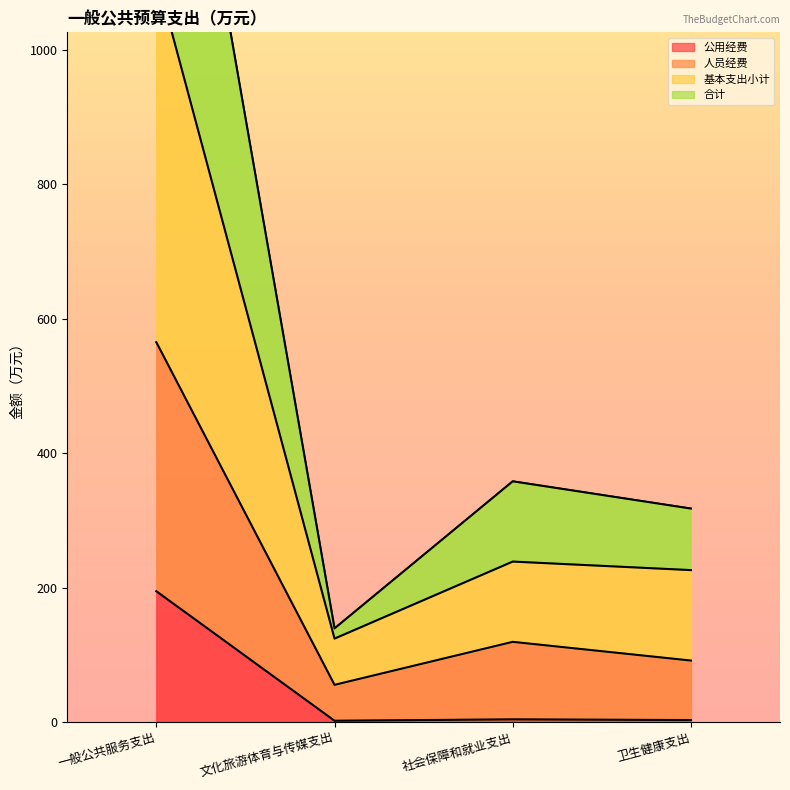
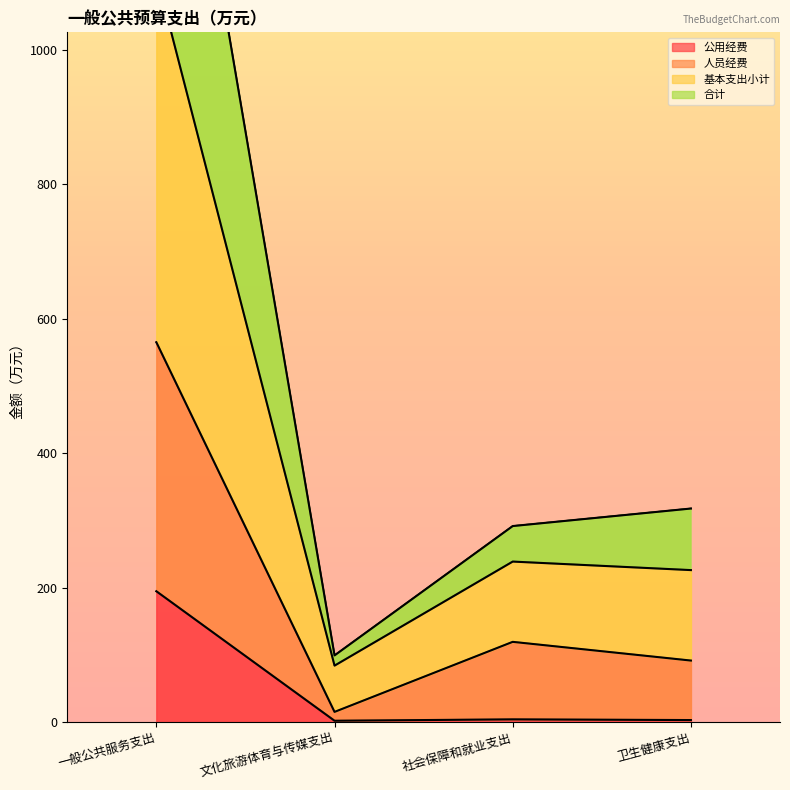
人员经费, 文化旅游体育与传媒支出: 50 -> 10
合计, 社会保障和就业支出: 120 -> 50
